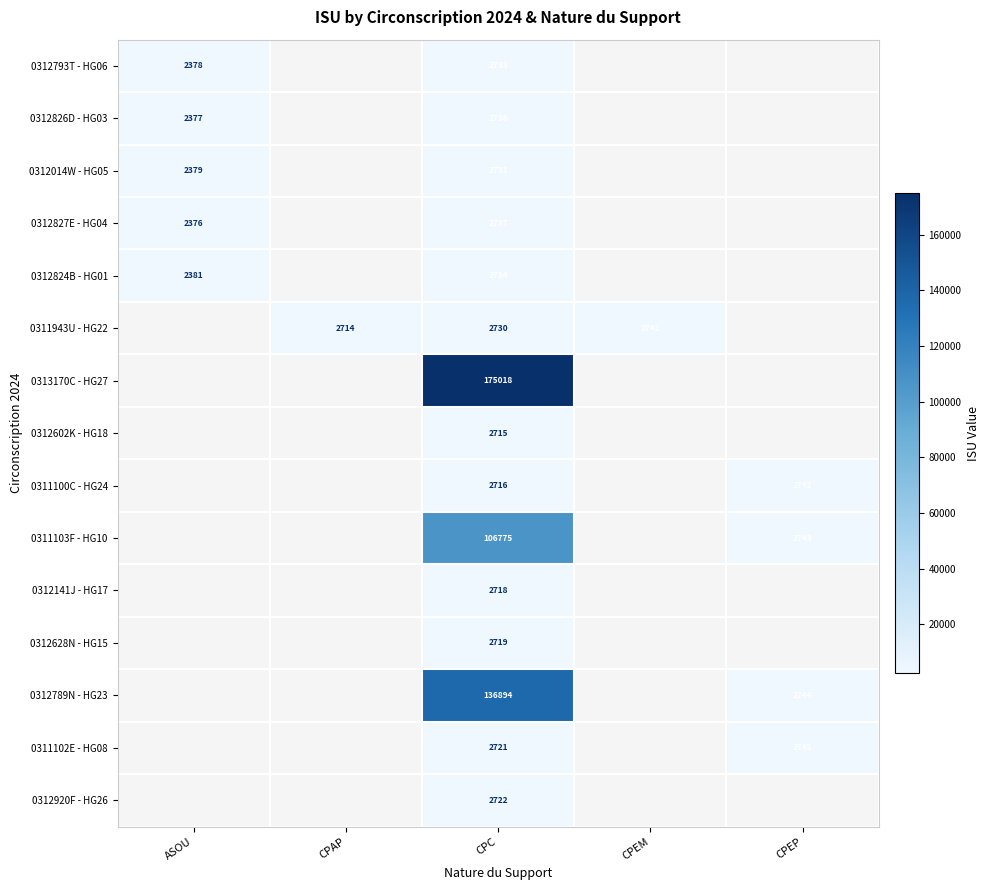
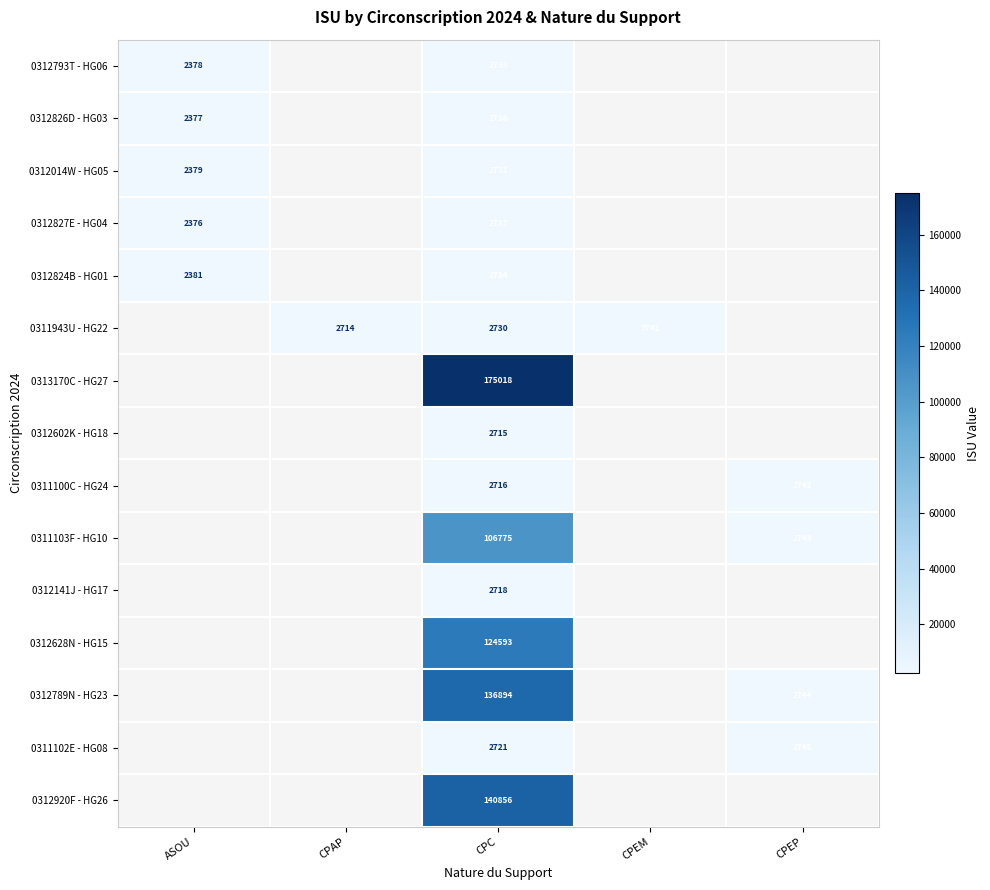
0312628N - HG15, CPC: 2719 -> 124593
0312920F - HG26, CPC: 2722 -> 140856
